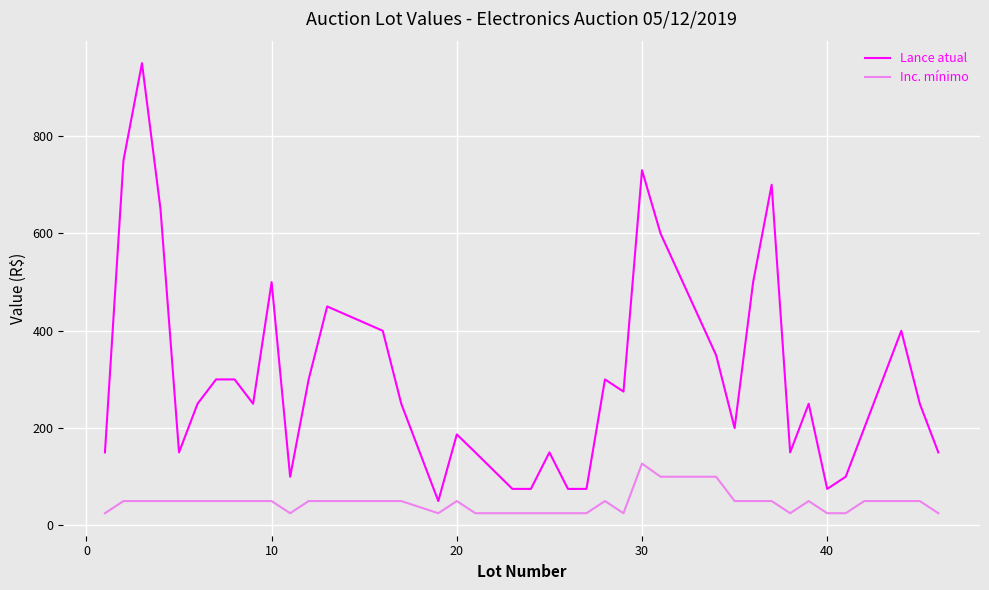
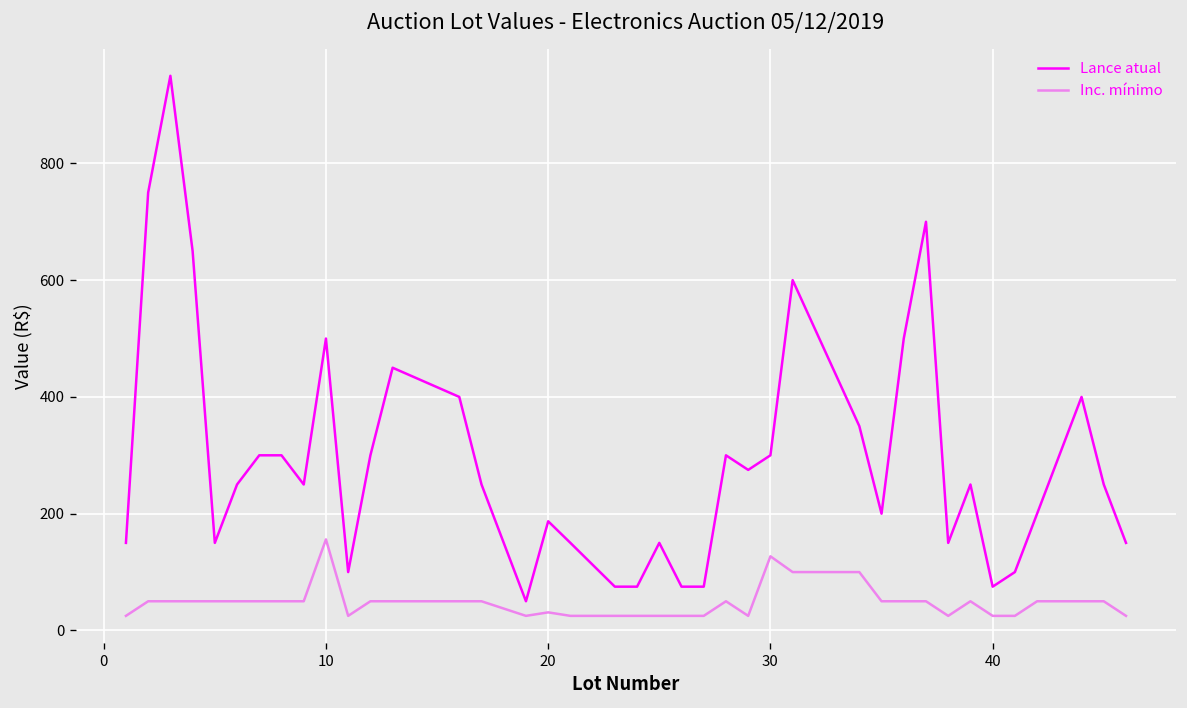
Inc. mínimo, 10: 50 -> 160
Inc. mínimo, 20: 50 -> 30
Lance atual, 30: 730 -> 300
